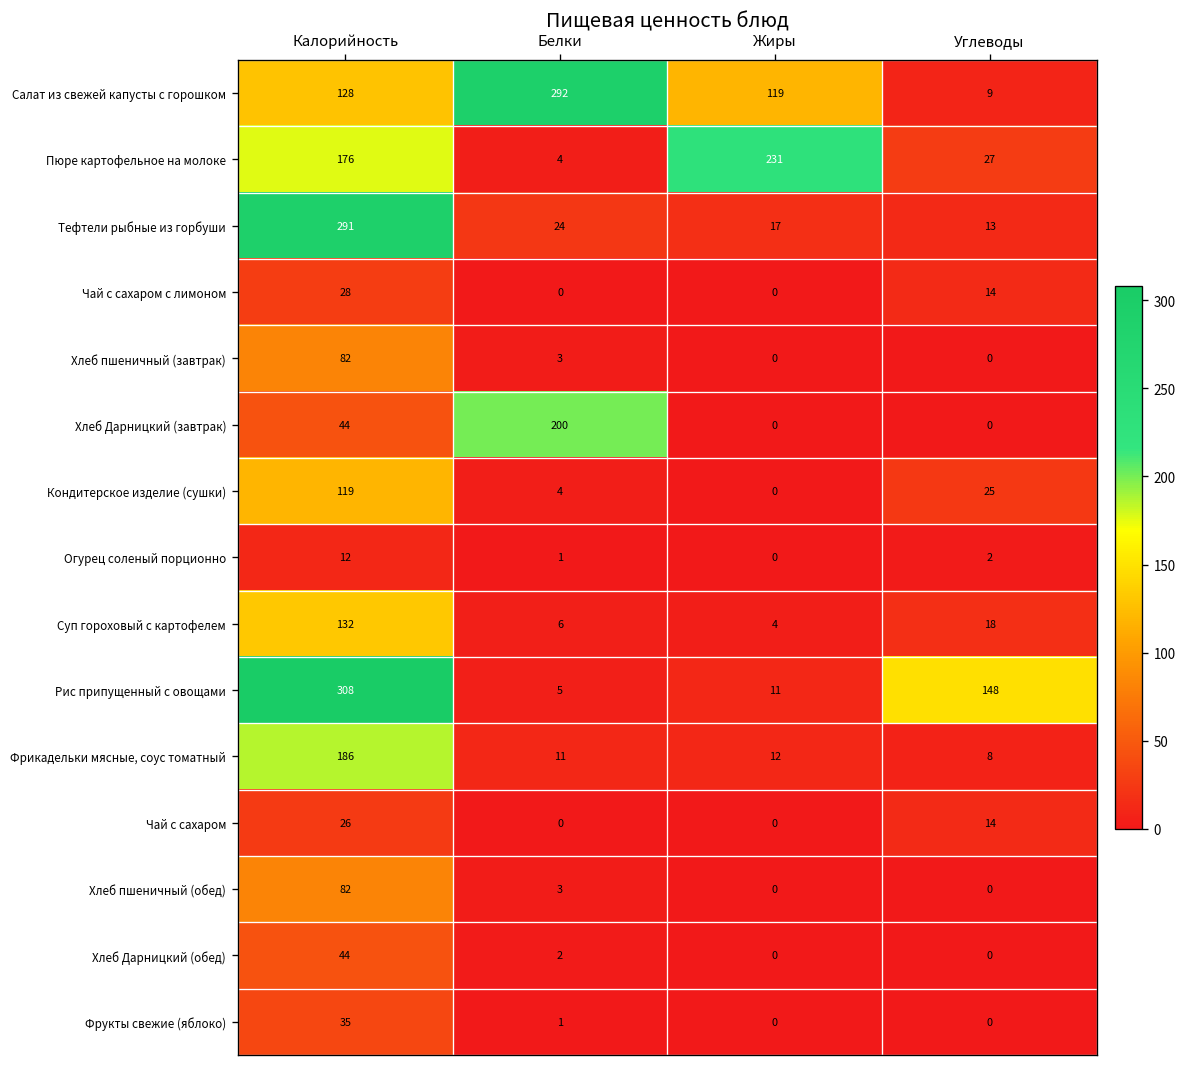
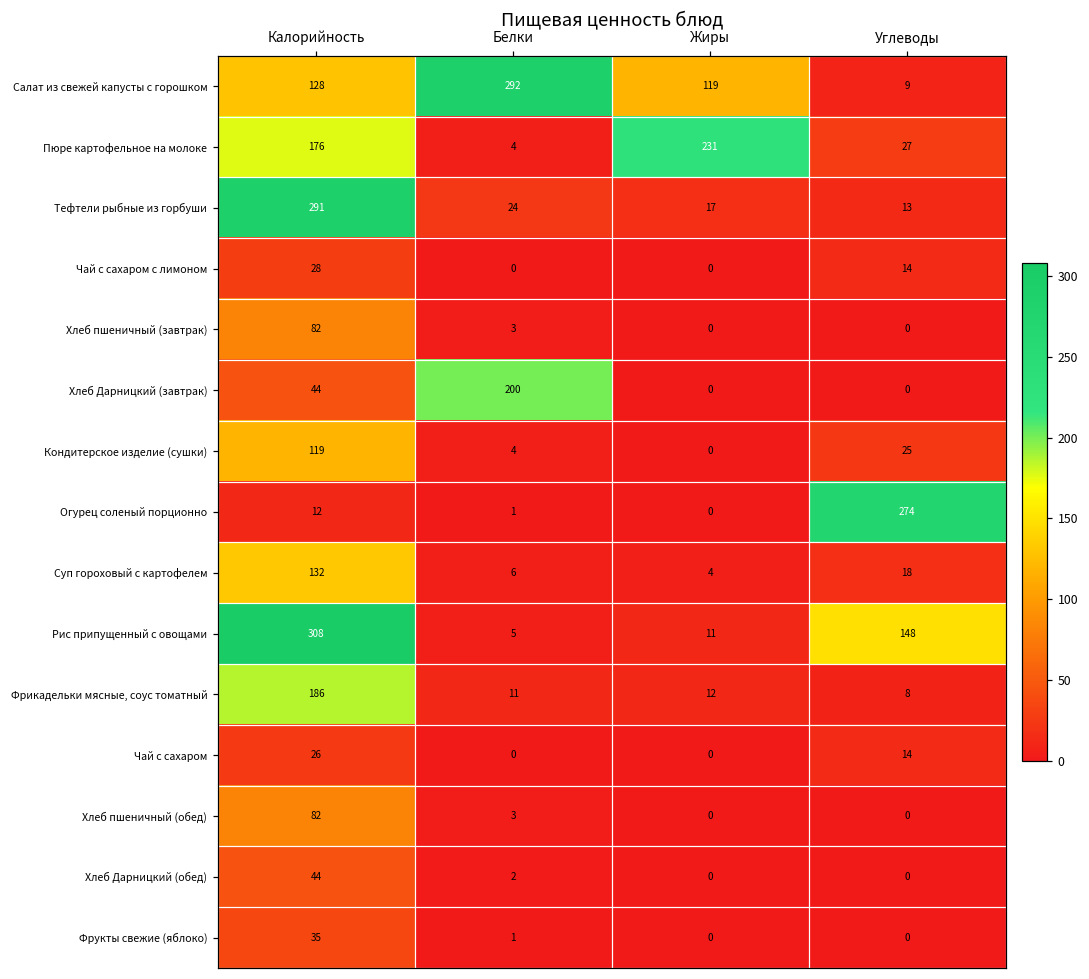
Огурец соленый порционно, Углеводы: 2 -> 274
